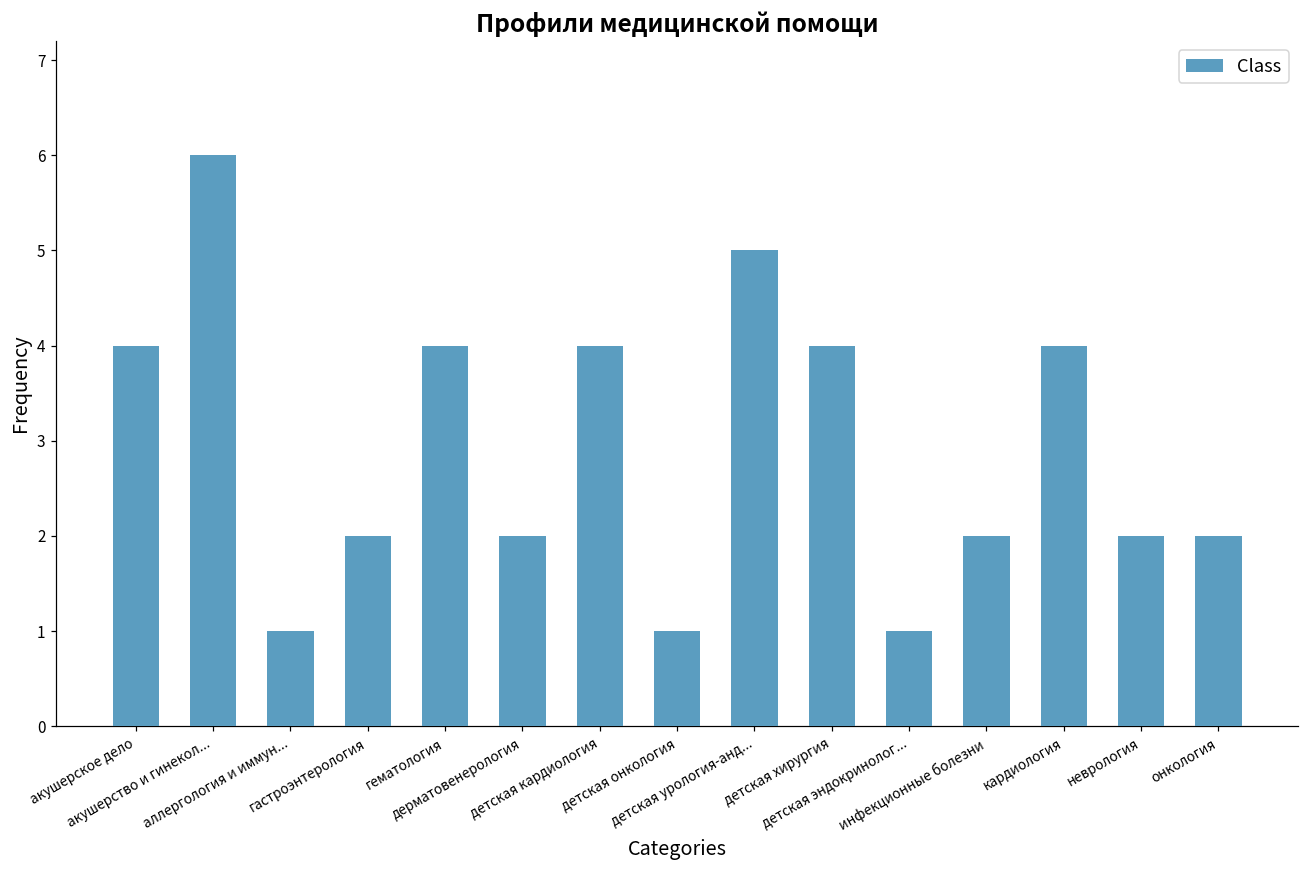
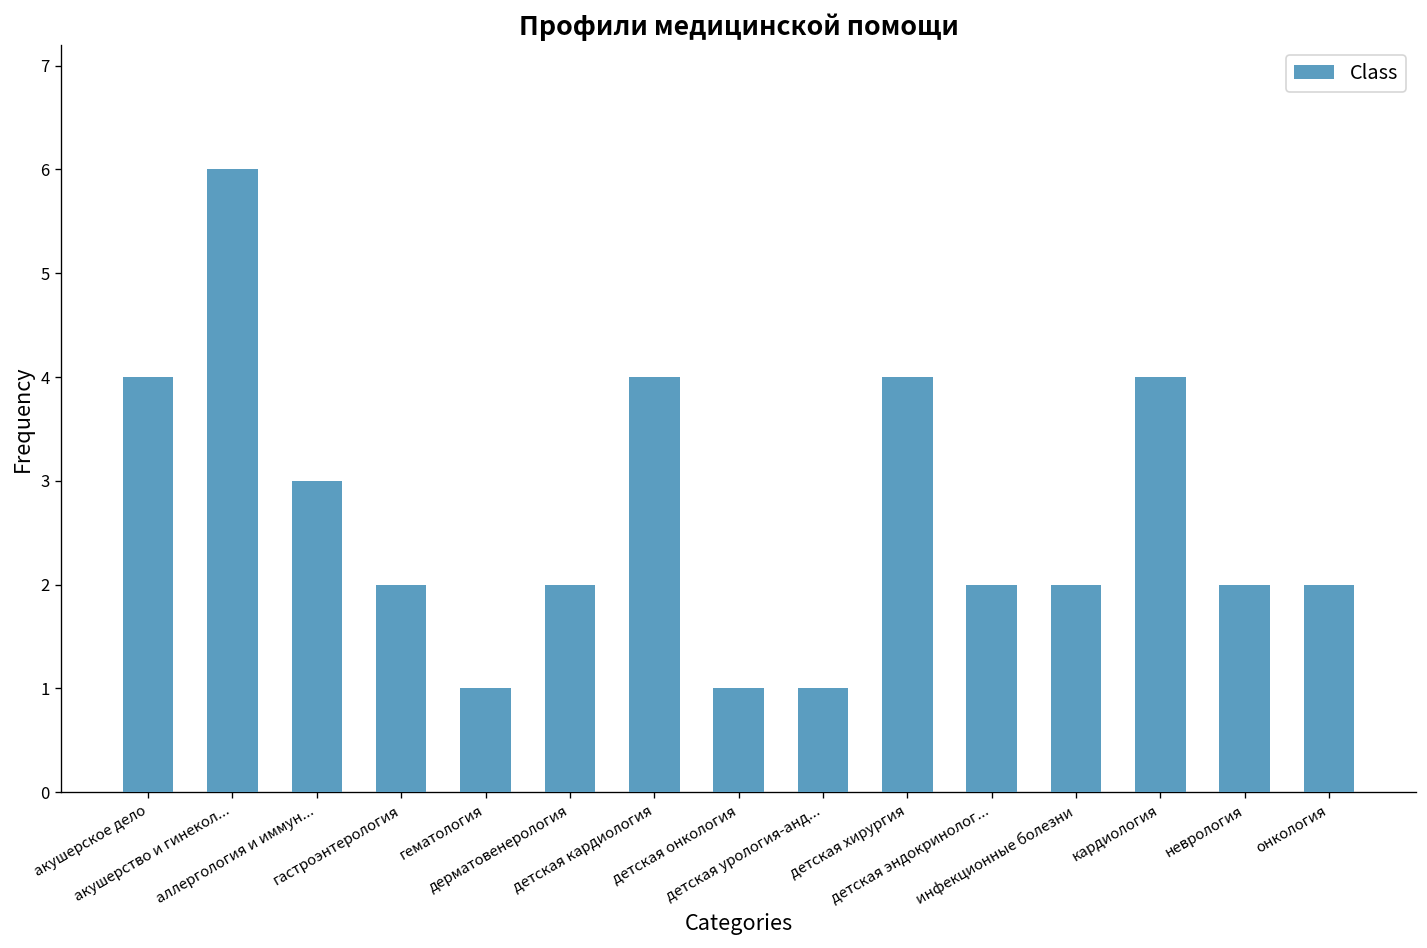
аллергология и иммун...: 1 -> 3
гематология: 4 -> 1
детская урология-анд...: 5 -> 1
детская эндокринолог...: 1 -> 2
